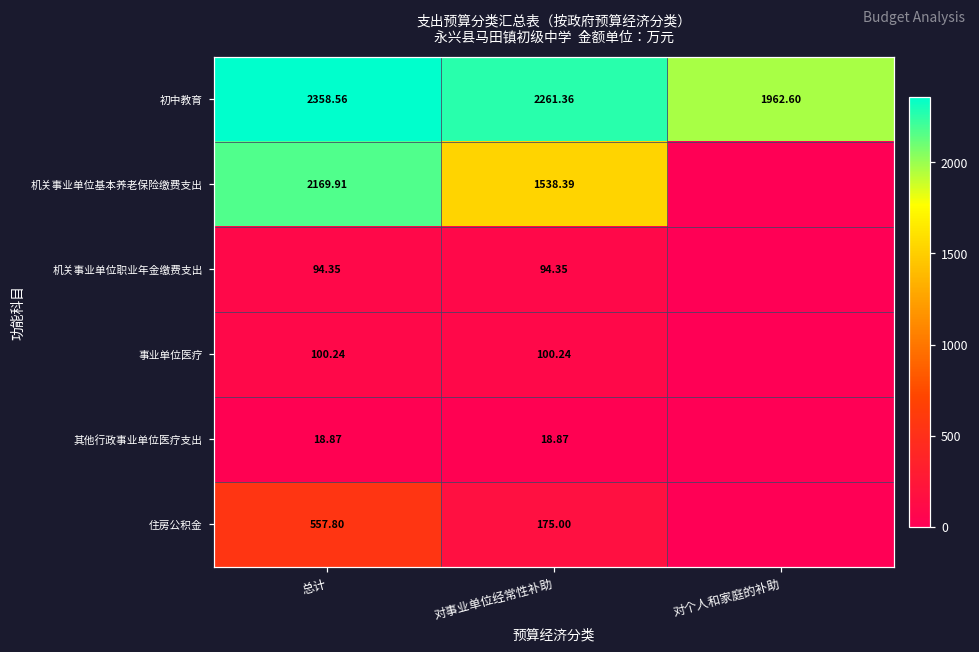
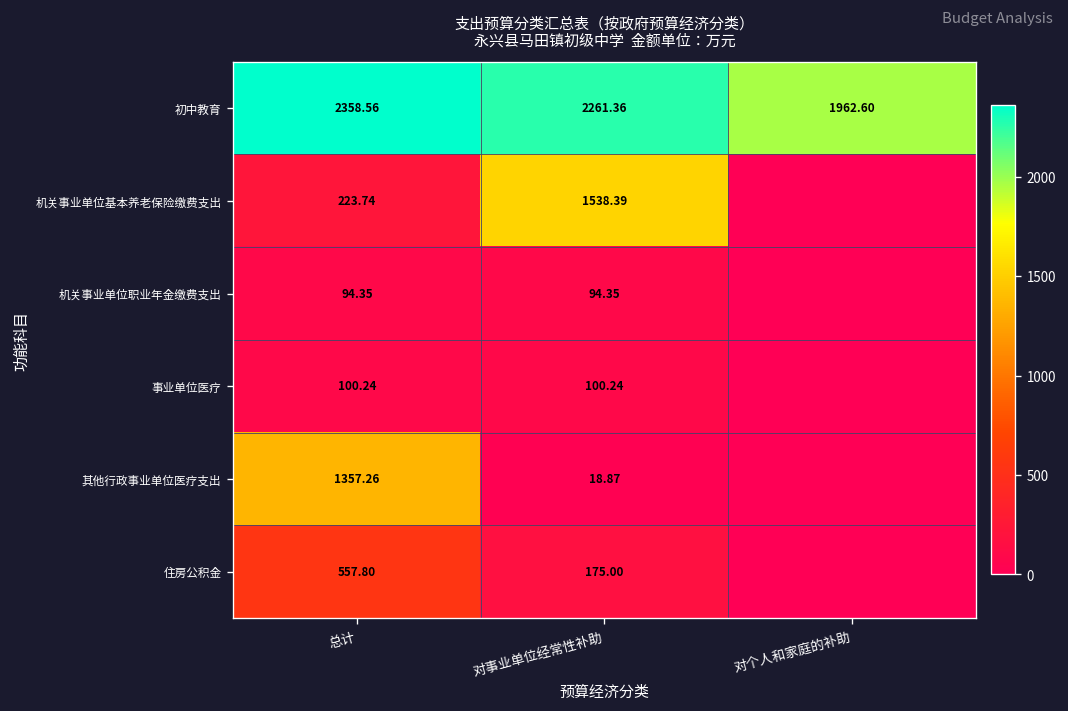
机关事业单位基本养老保险缴费支出, 总计: 2169.91 -> 223.74
其他行政事业单位医疗支出, 总计: 18.87 -> 1357.26
